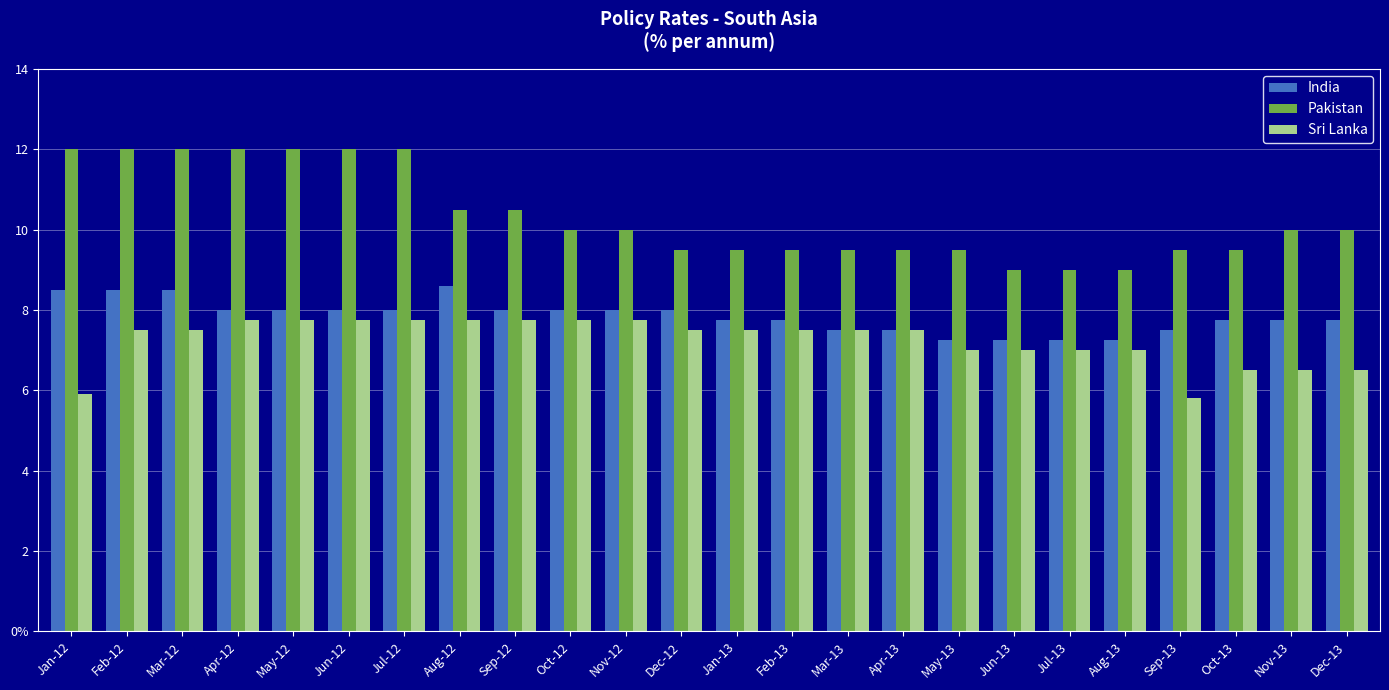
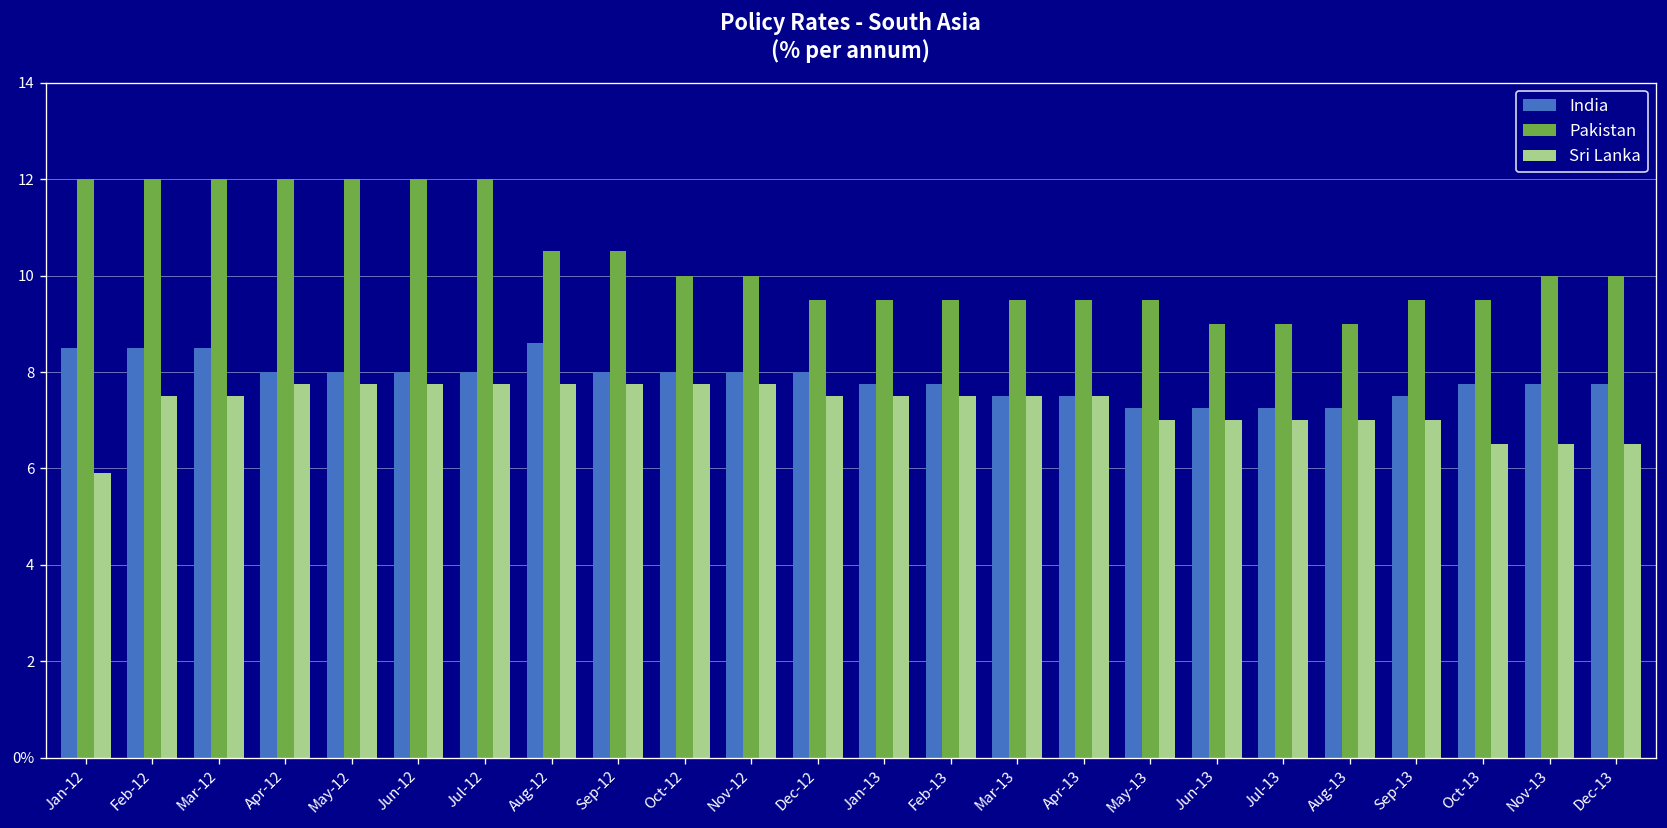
Sri Lanka, Sep-13: 5.8 -> 7.0
